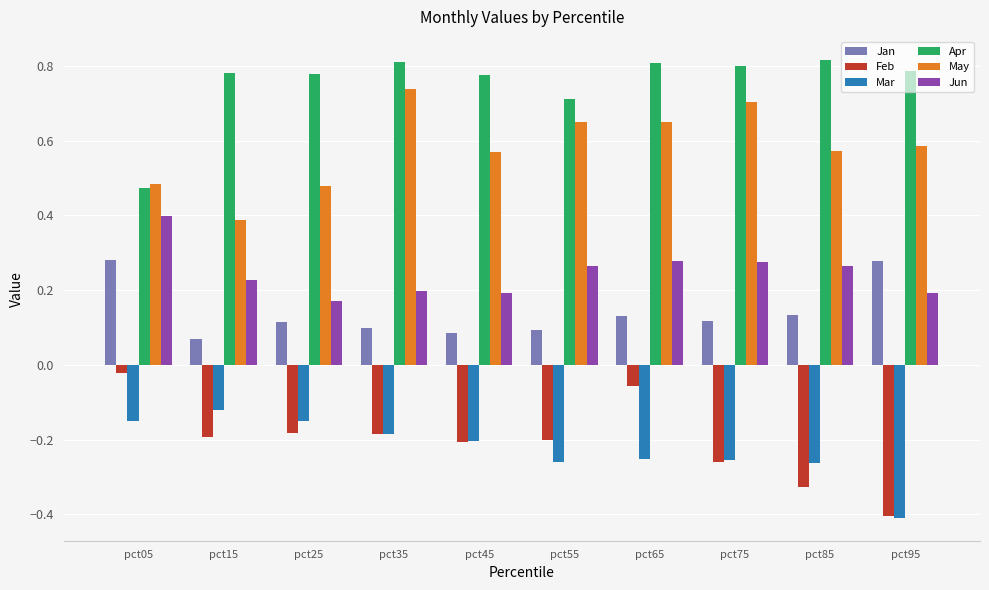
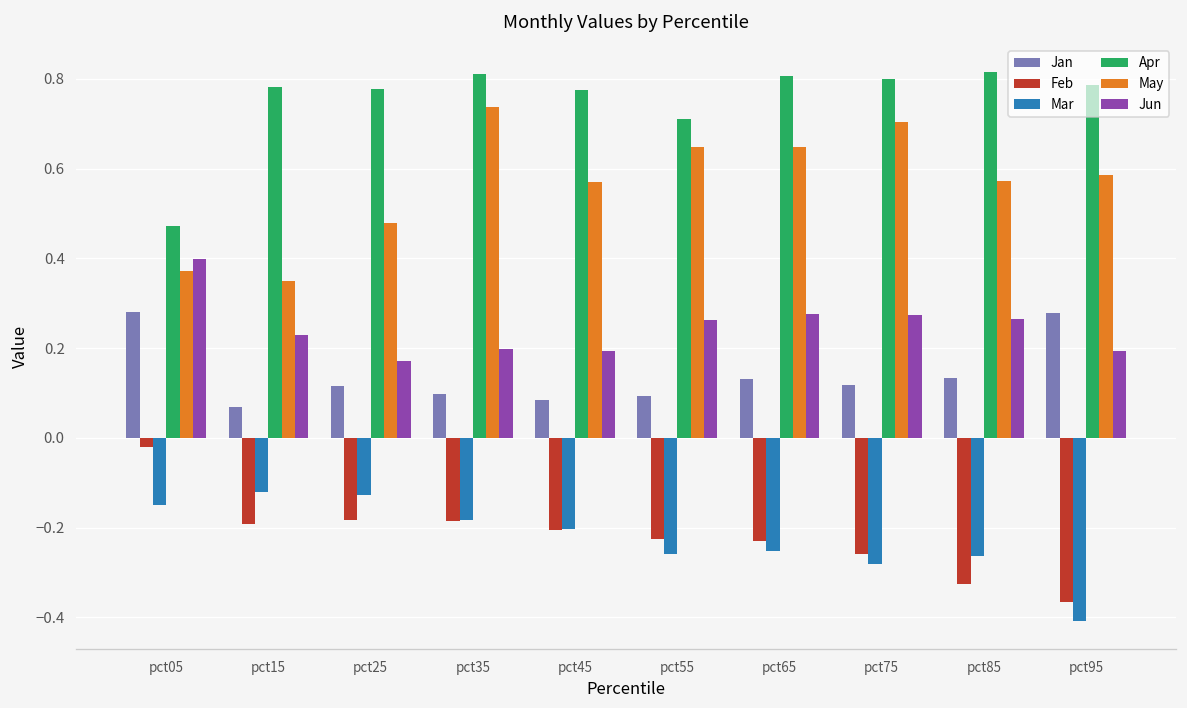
May, pct05: 0.48 -> 0.37
May, pct15: 0.39 -> 0.35
Mar, pct25: -0.15 -> -0.13
Feb, pct55: -0.20 -> -0.23
Feb, pct65: -0.06 -> -0.23
Mar, pct75: -0.25 -> -0.28
Feb, pct95: -0.40 -> -0.37
